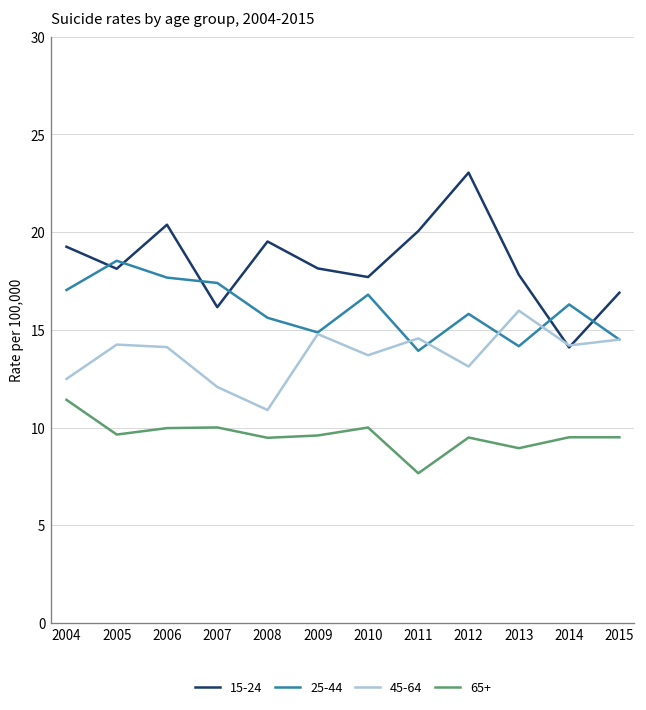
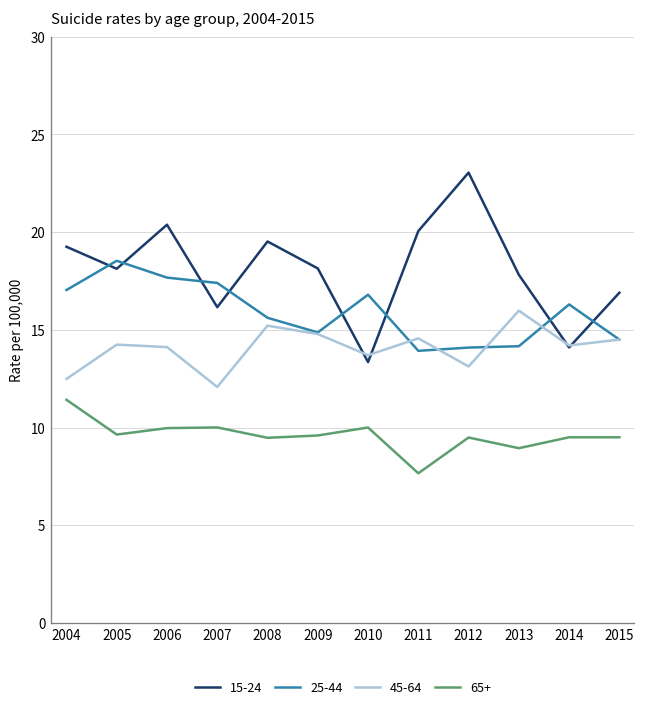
45-64, 2008: 10.9 -> 15.2
15-24, 2010: 17.7 -> 13.3
25-44, 2012: 15.8 -> 14.1
